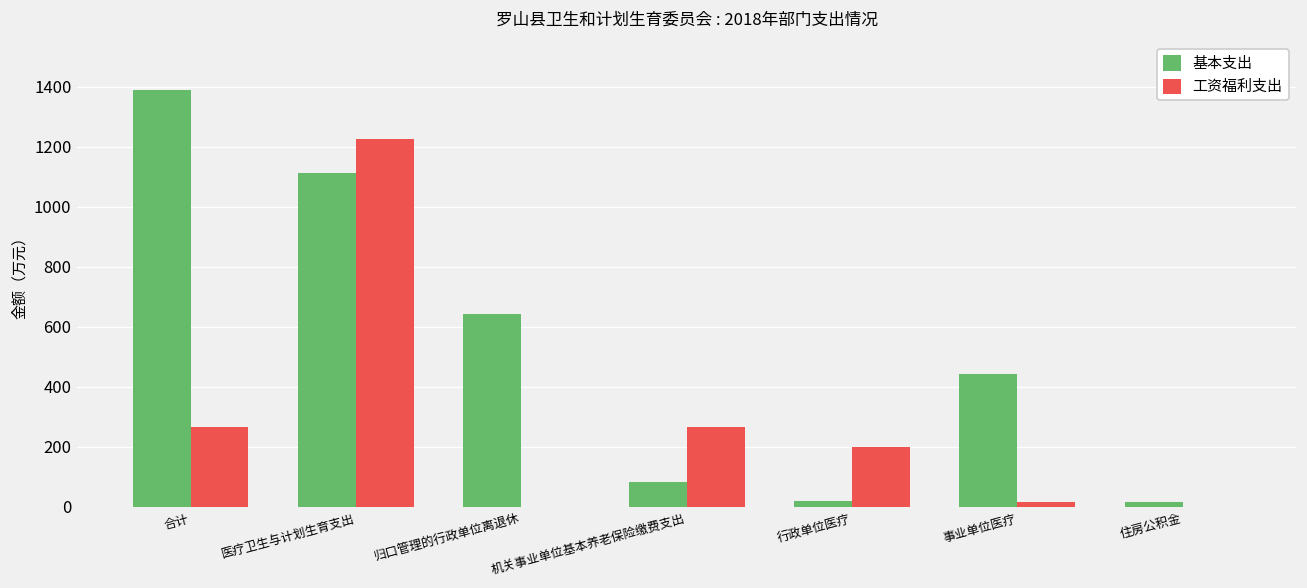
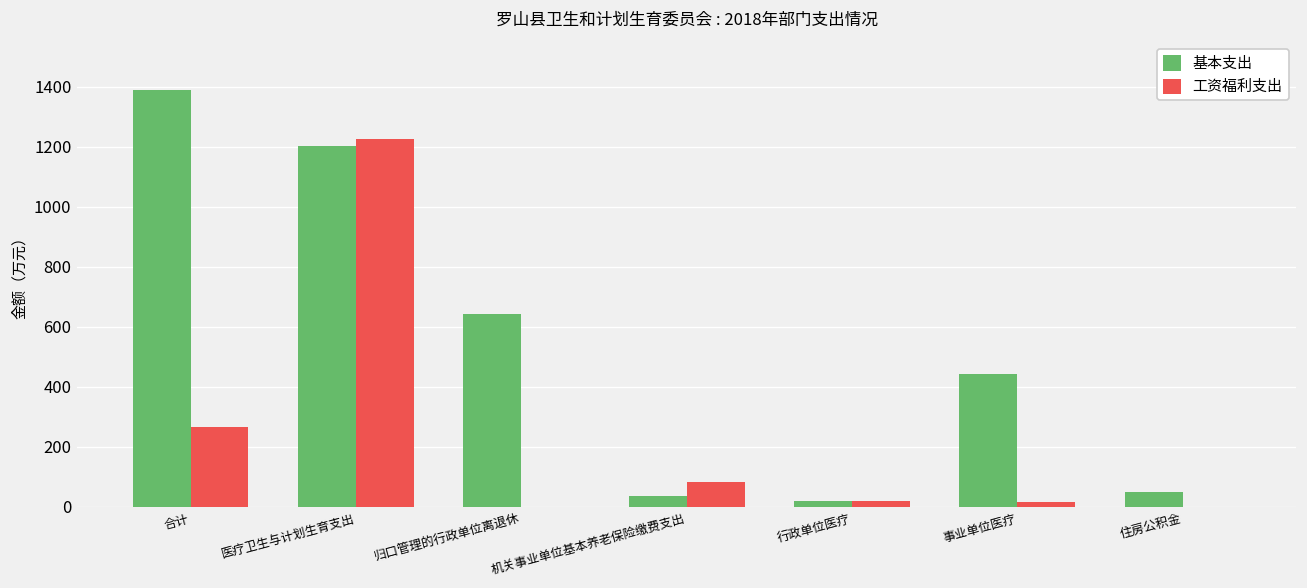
基本支出, 医疗卫生与计划生育支出: 1110 -> 1200
基本支出, 机关事业单位基本养老保险缴费支出: 80 -> 40
工资福利支出, 机关事业单位基本养老保险缴费支出: 260 -> 80
工资福利支出, 行政单位医疗: 200 -> 20
基本支出, 住房公积金: 20 -> 50
